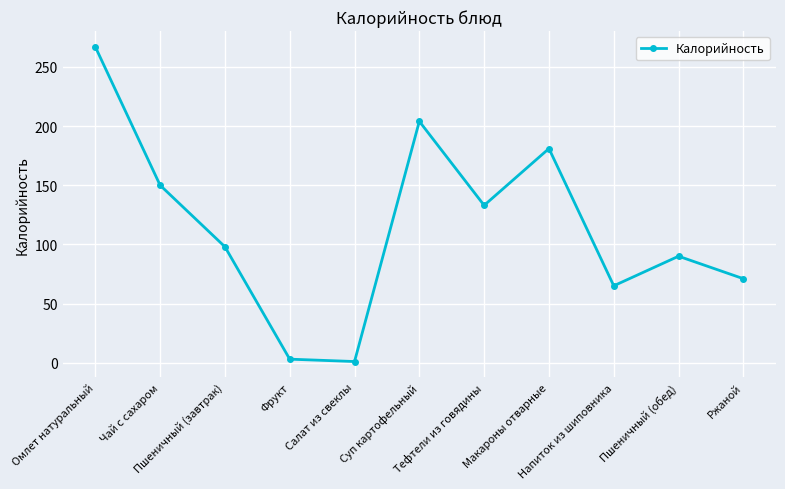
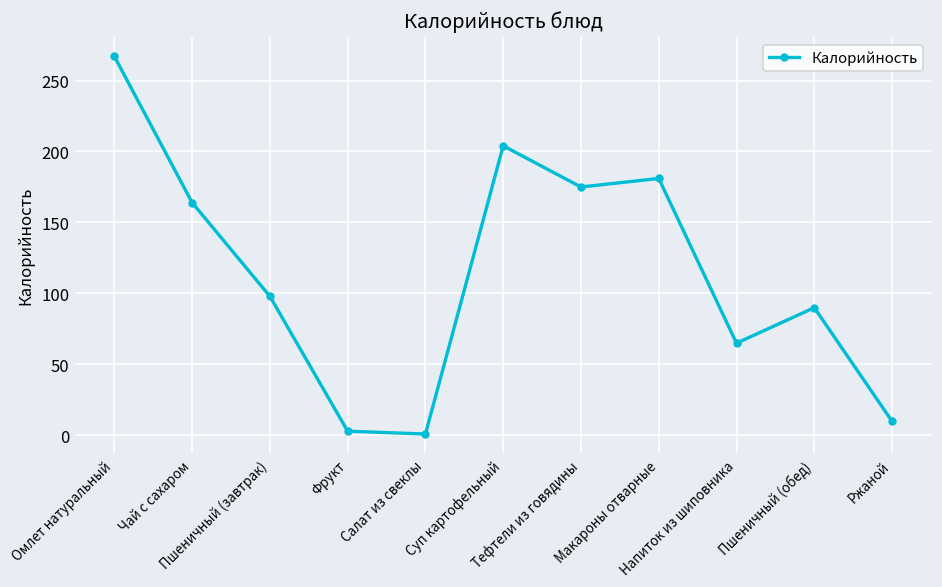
Чай с сахаром: 150 -> 164
Тефтели из говядины: 133 -> 175
Ржаной: 71 -> 10
